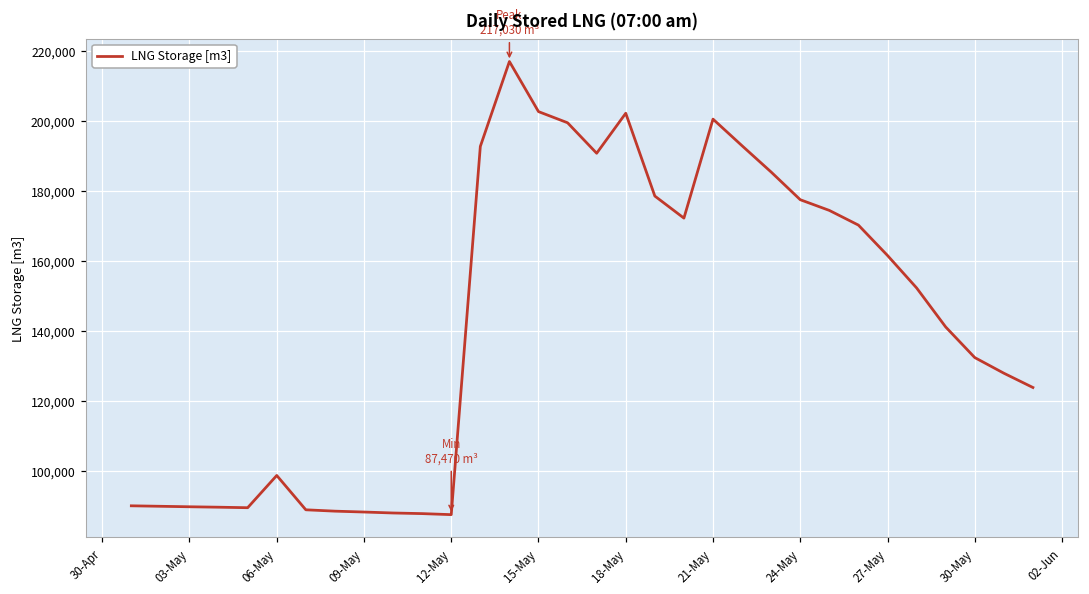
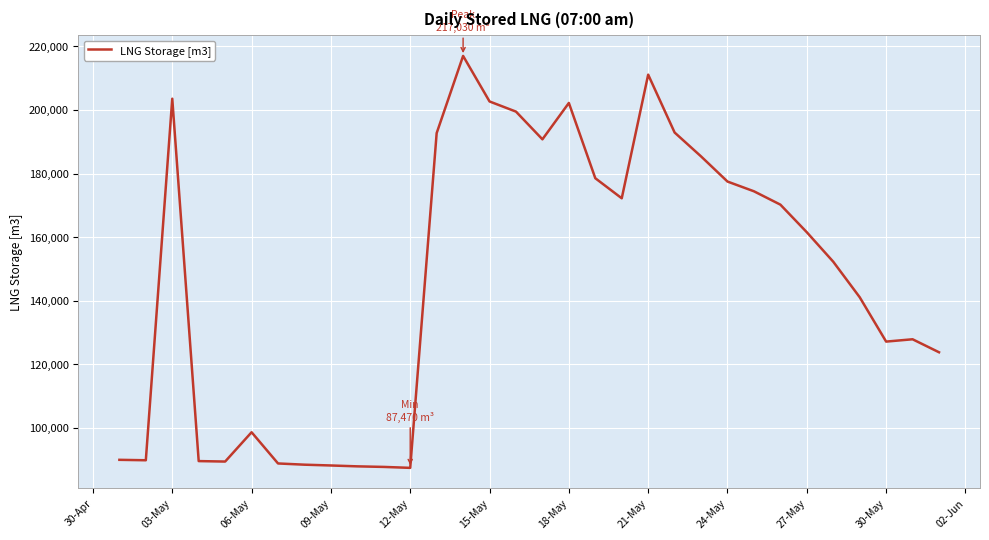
03-May: 90,000 -> 204,000
21-May: 201,000 -> 211,000
30-May: 132,000 -> 127,000
